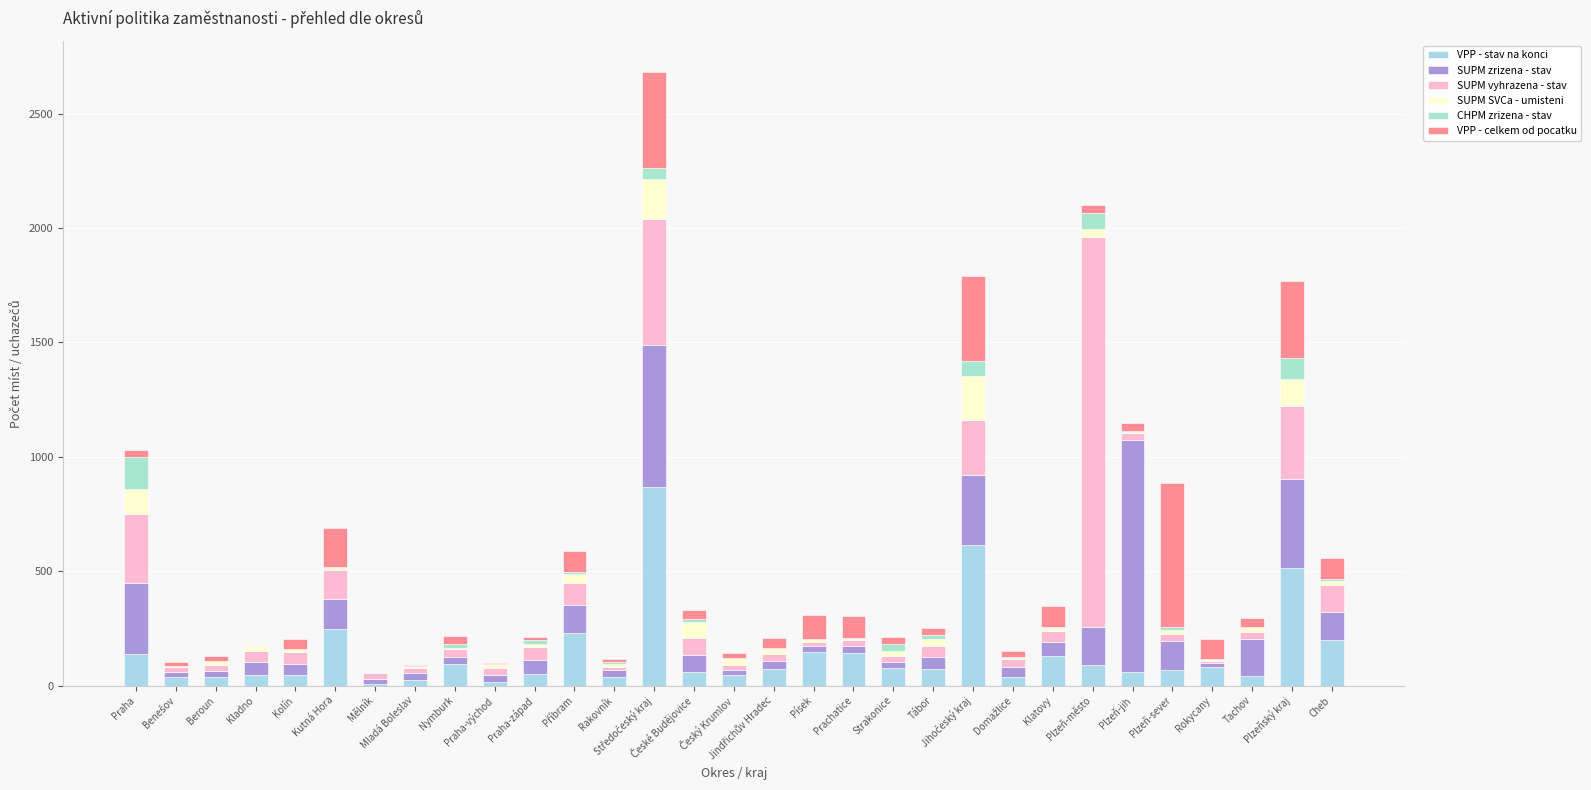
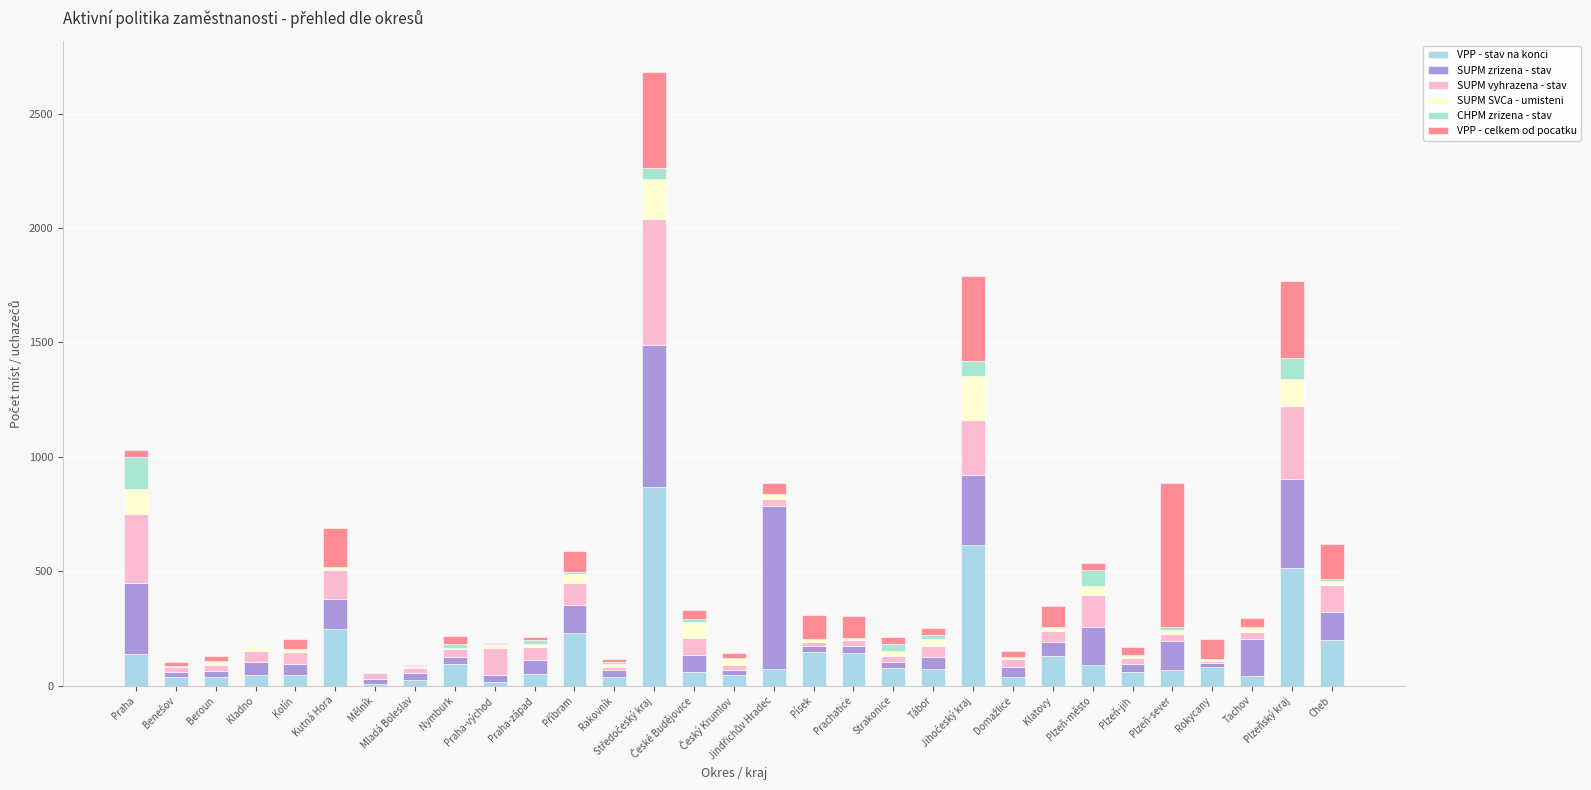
SUPM vyhrazena - stav, Praha-východ: 30 -> 120
SUPM zrizena - stav, Jindřichův Hradec: 40 -> 710
SUPM vyhrazena - stav, Plzeň-město: 1700 -> 140
SUPM zrizena - stav, Plzeň-jih: 1020 -> 40
VPP - celkem od pocatku, Cheb: 90 -> 150
